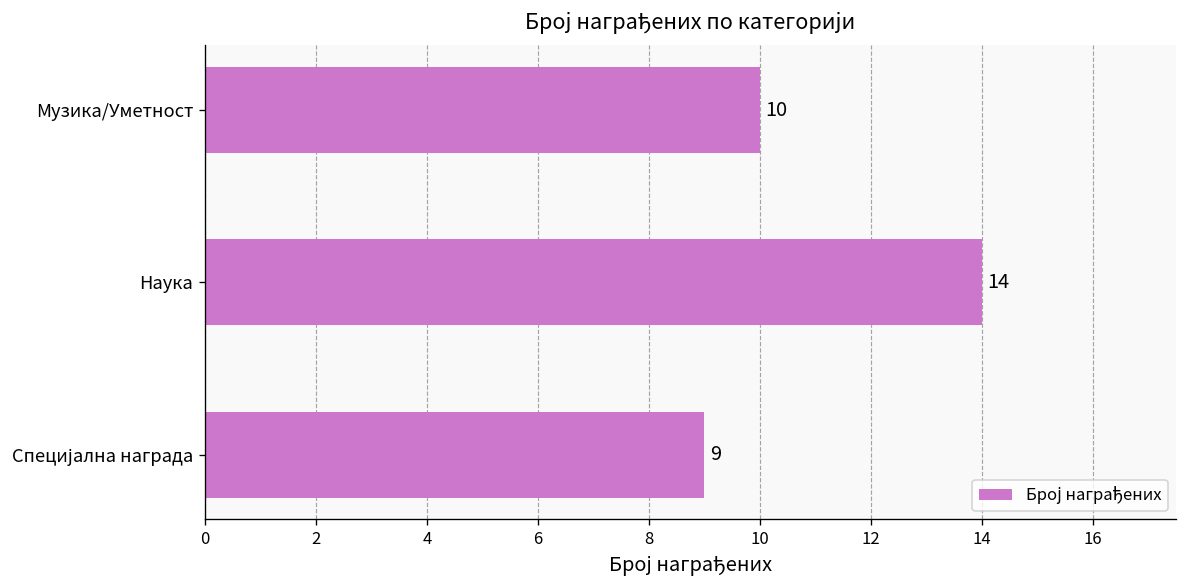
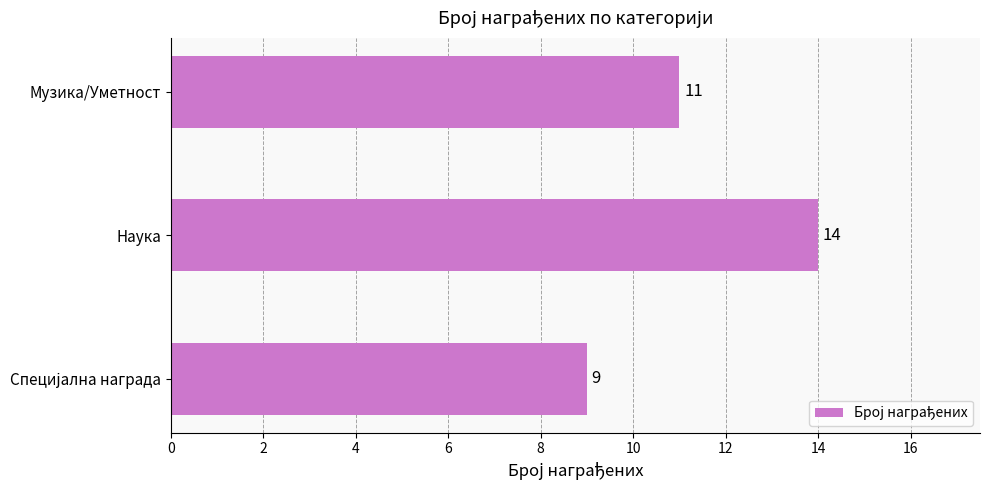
Музика/Уметност: 10 -> 11
